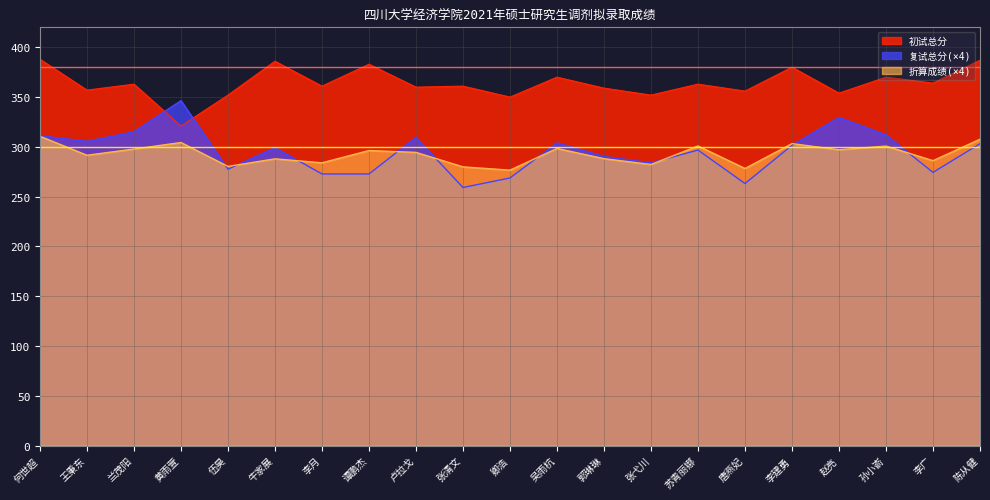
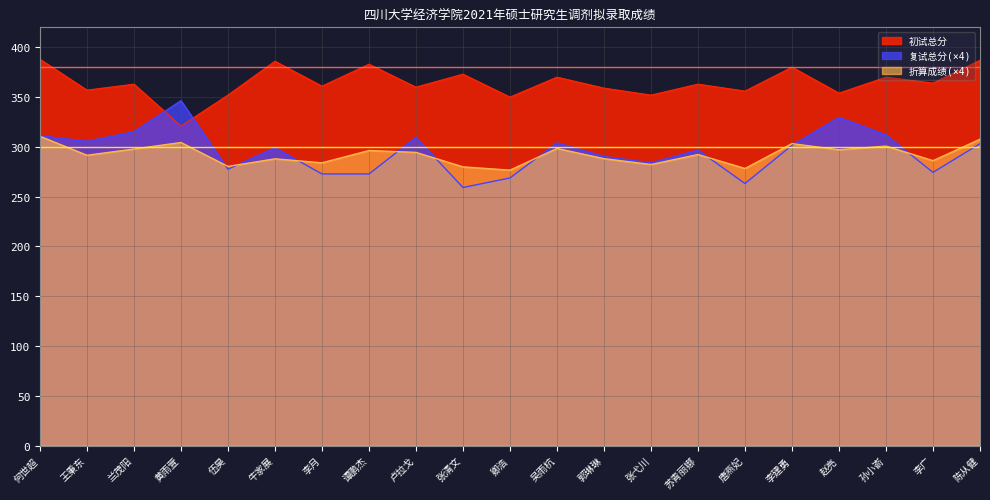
初试总分, 张清文: 360 -> 370
折算成绩(×4), 苏青丽娜: 300 -> 290
